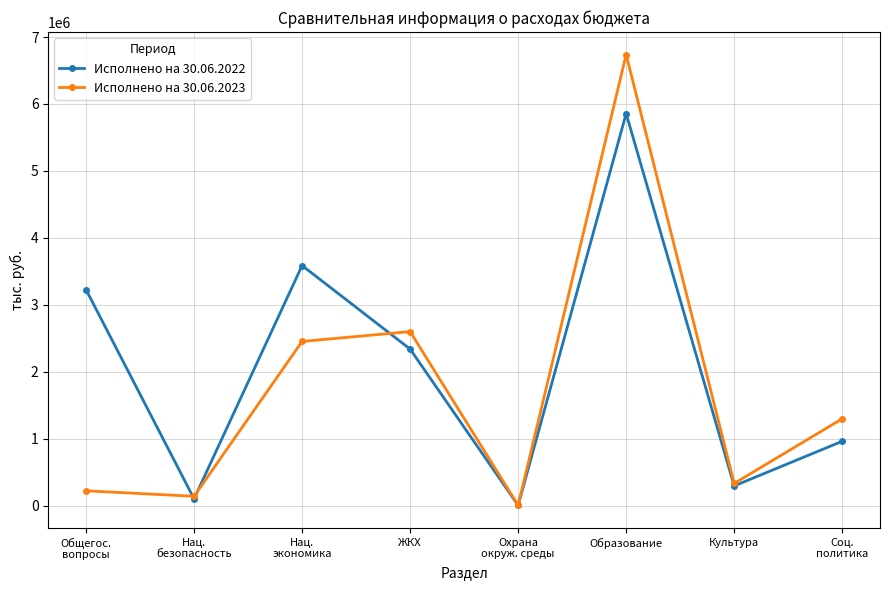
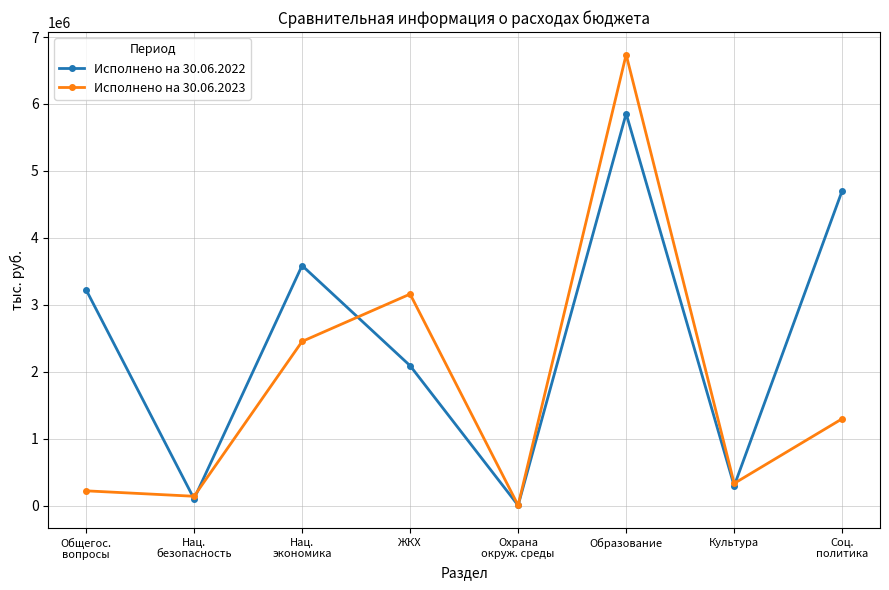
Исполнено на 30.06.2022, ЖКХ: 2300000 -> 2100000
Исполнено на 30.06.2023, ЖКХ: 2600000 -> 3200000
Исполнено на 30.06.2022, Соц. политика: 1000000 -> 4700000
